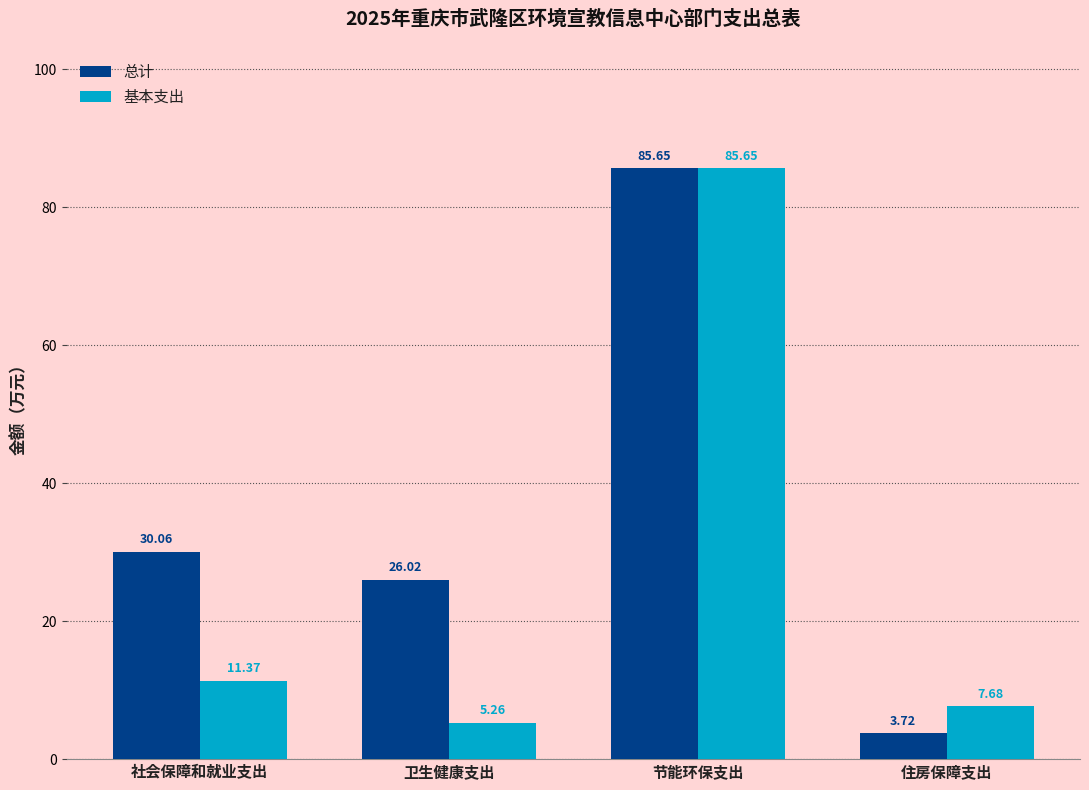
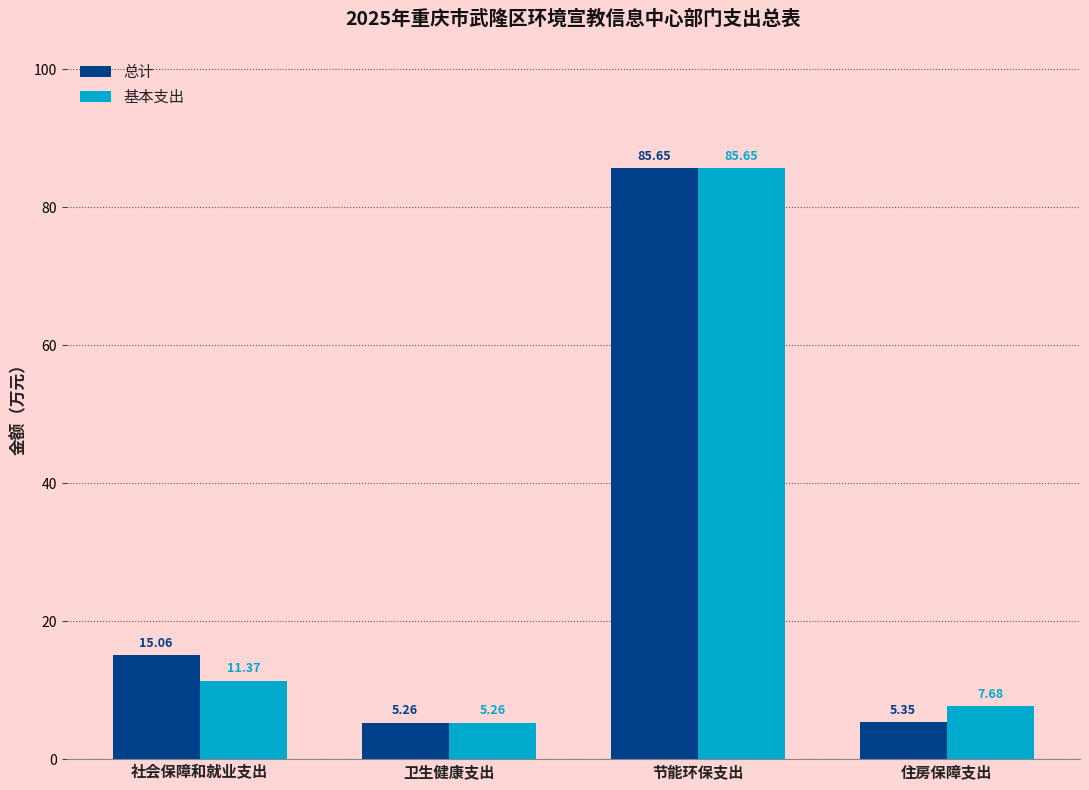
总计, 社会保障和就业支出: 30.06 -> 15.06
总计, 卫生健康支出: 26.02 -> 5.26
总计, 住房保障支出: 3.72 -> 5.35
